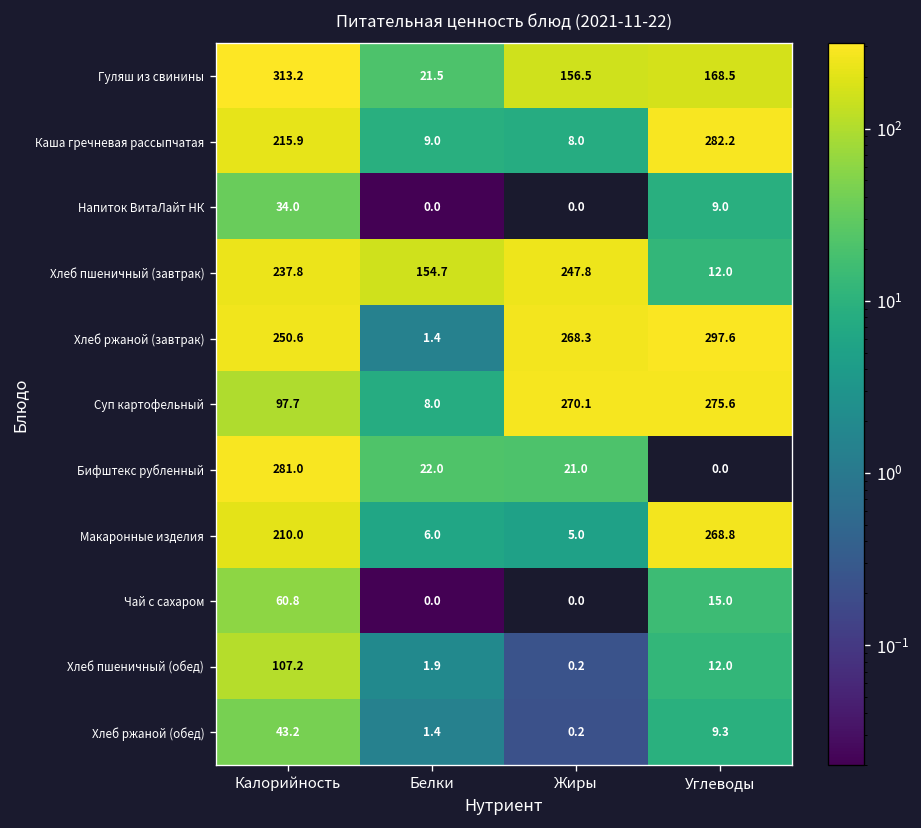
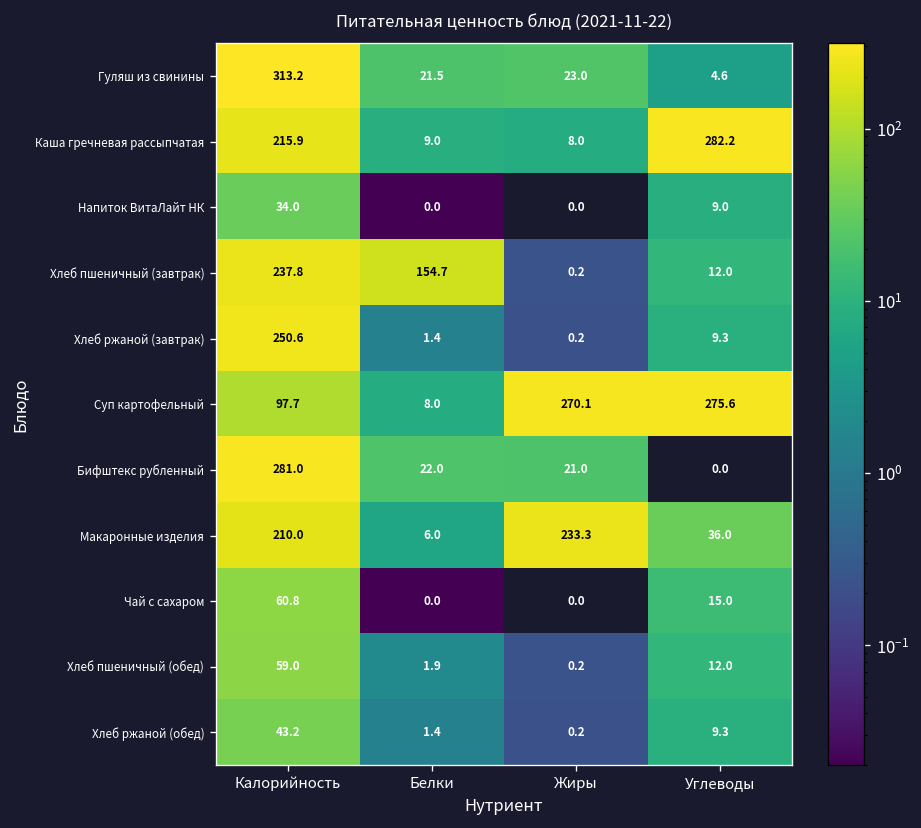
Гуляш из свинины, Жиры: 156.5 -> 23.0
Гуляш из свинины, Углеводы: 168.5 -> 4.6
Хлеб пшеничный (завтрак), Жиры: 247.8 -> 0.2
Хлеб ржаной (завтрак), Жиры: 268.3 -> 0.2
Хлеб ржаной (завтрак), Углеводы: 297.6 -> 9.3
Макаронные изделия, Жиры: 5.0 -> 233.3
Макаронные изделия, Углеводы: 268.8 -> 36.0
Хлеб пшеничный (обед), Калорийность: 107.2 -> 59.0
